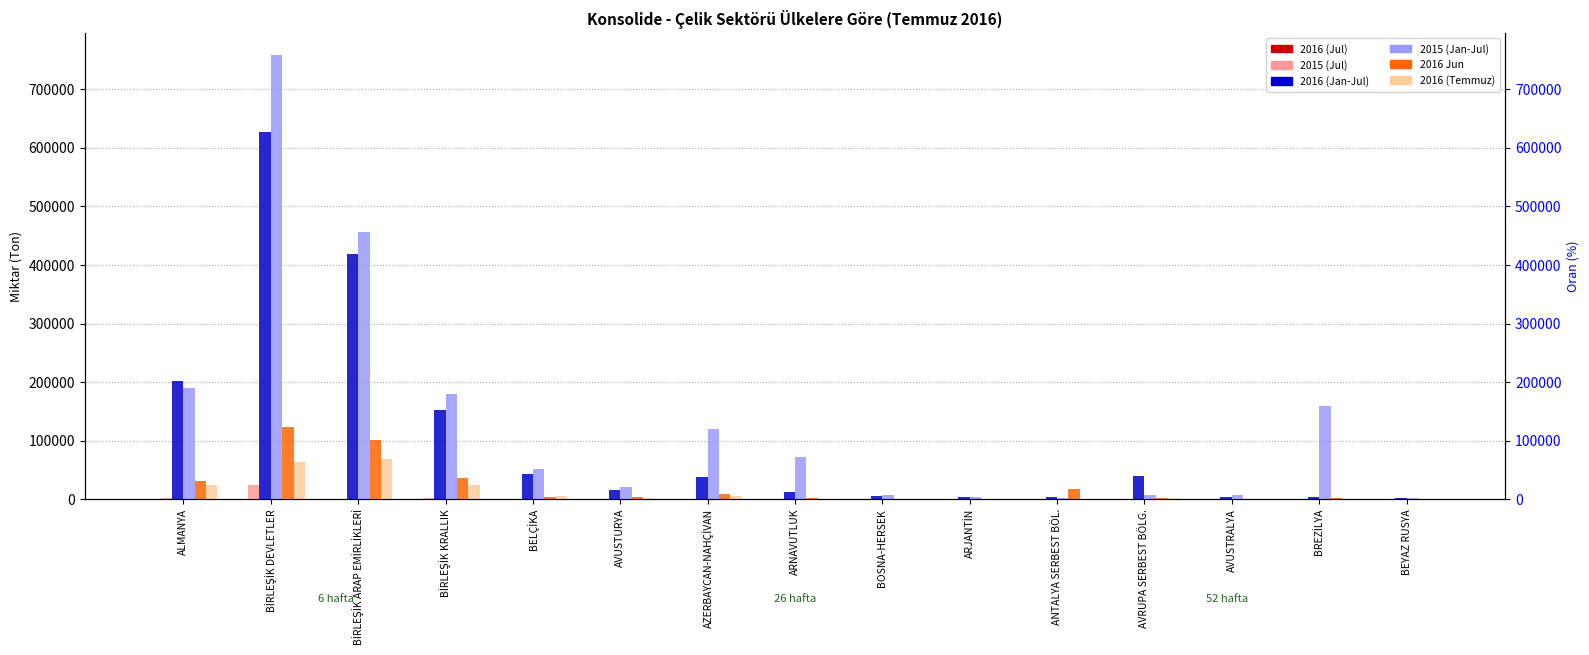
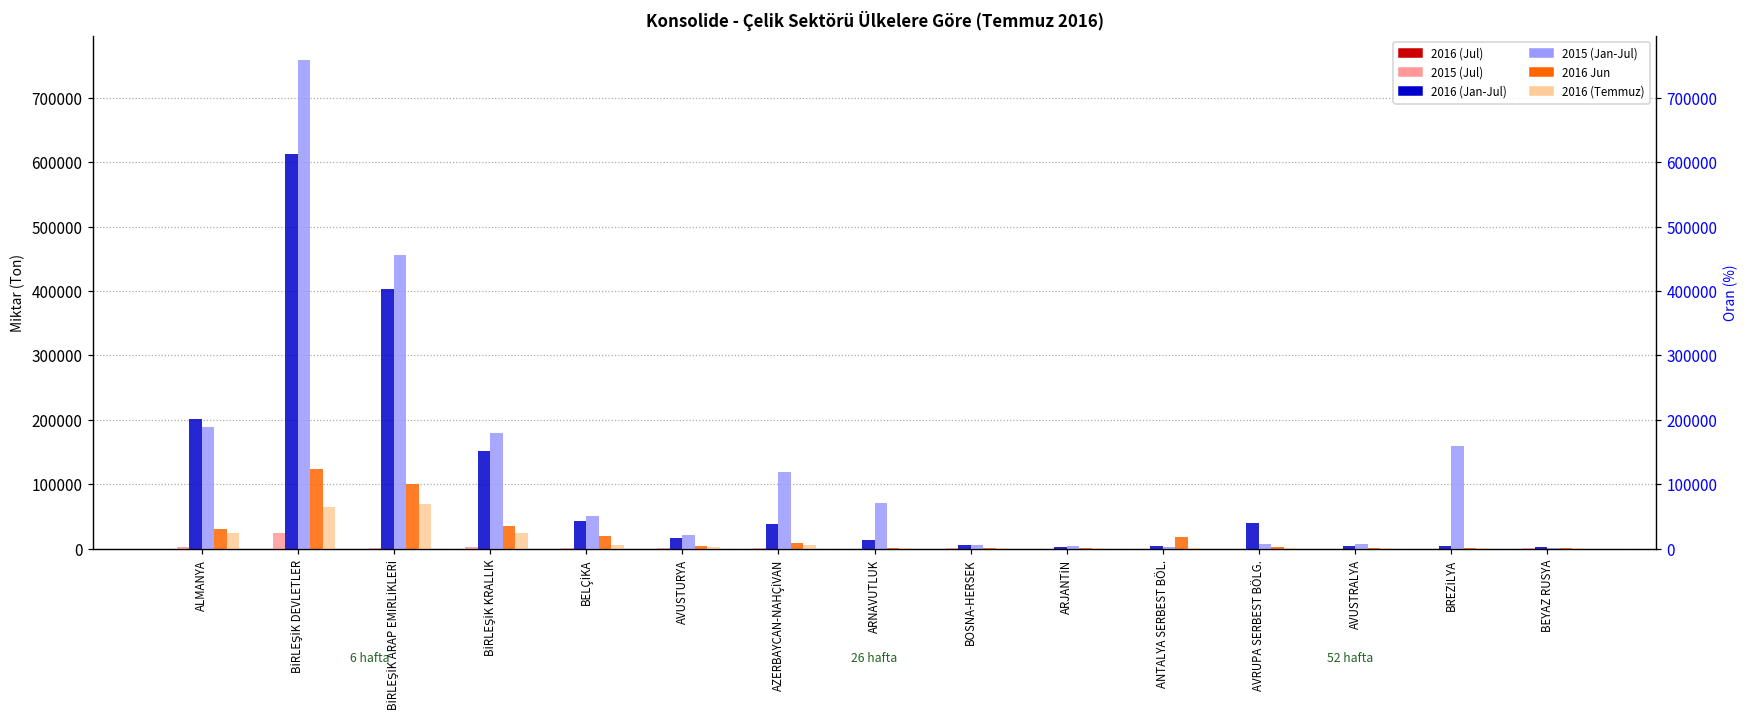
2016 (Jan-Jul), BİRLEŞİK DEVLETLER: 630000 -> 610000
2016 (Jan-Jul), BİRLEŞİK ARAP EMİRLİKLERİ: 420000 -> 400000
2016 Jun, BELÇİKA: 0 -> 20000
